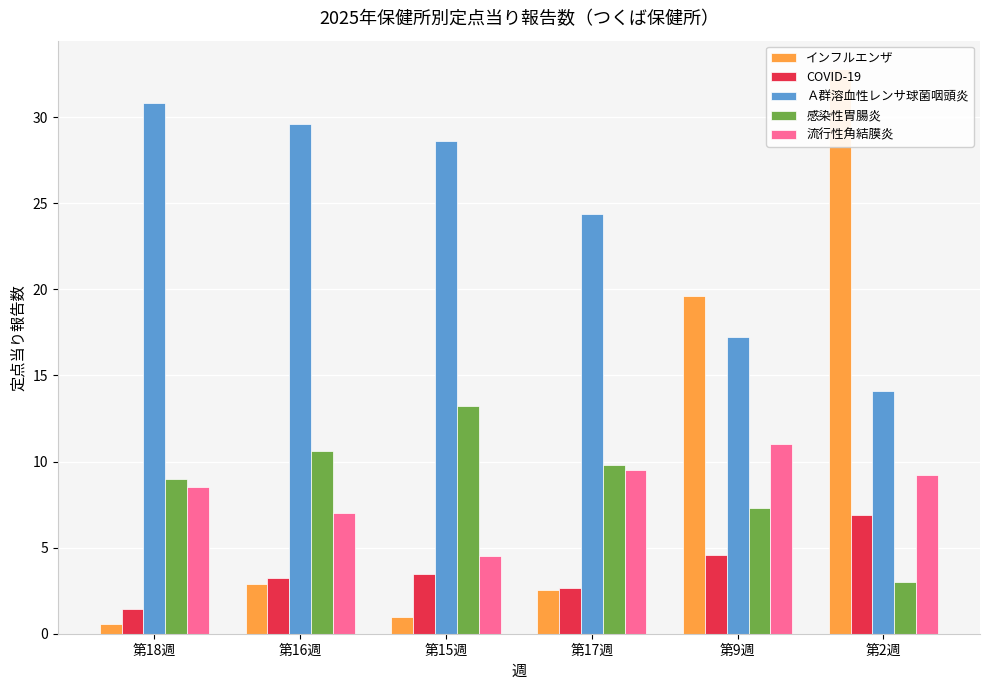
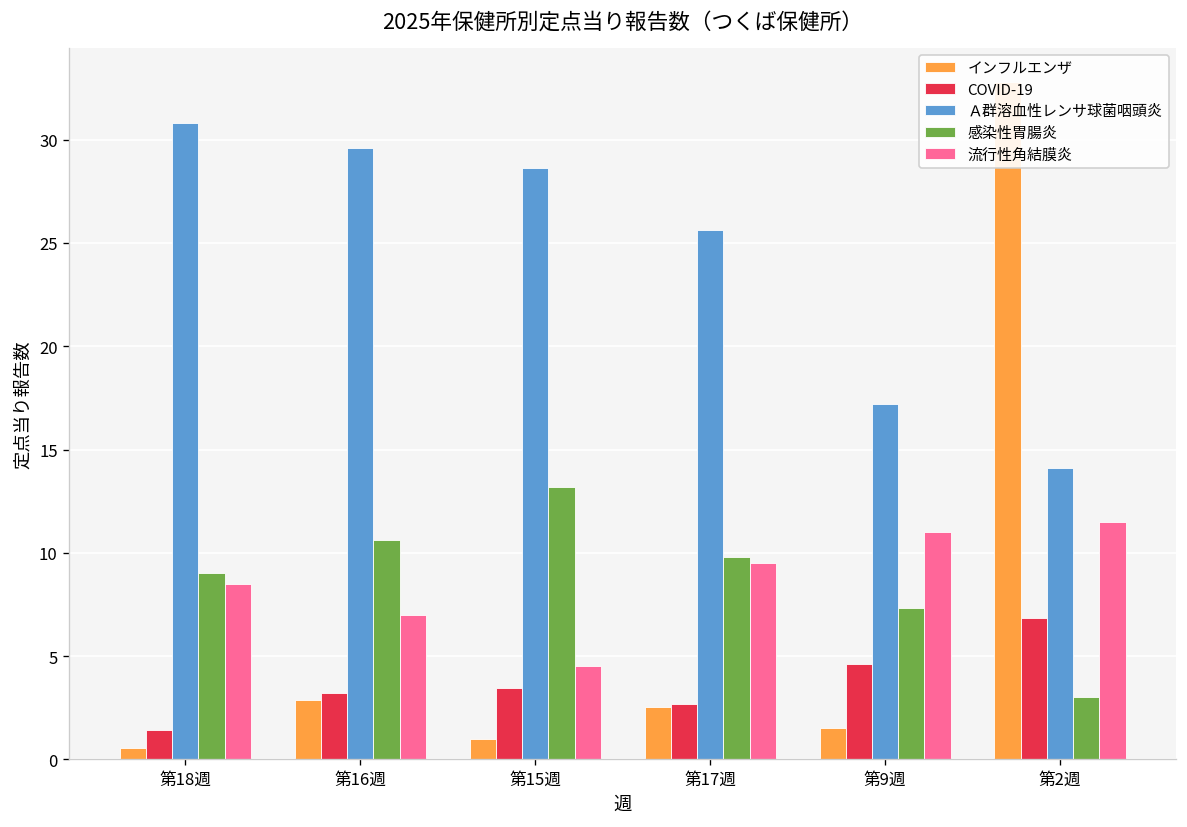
Ａ群溶血性レンサ球菌咽頭炎, 第17週: 24.4 -> 25.6
インフルエンザ, 第9週: 19.6 -> 1.5
流行性角結膜炎, 第2週: 9.2 -> 11.5
